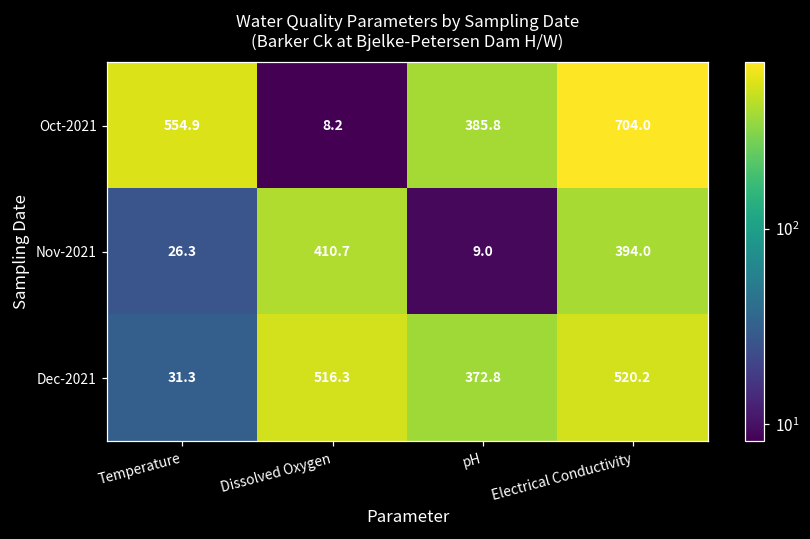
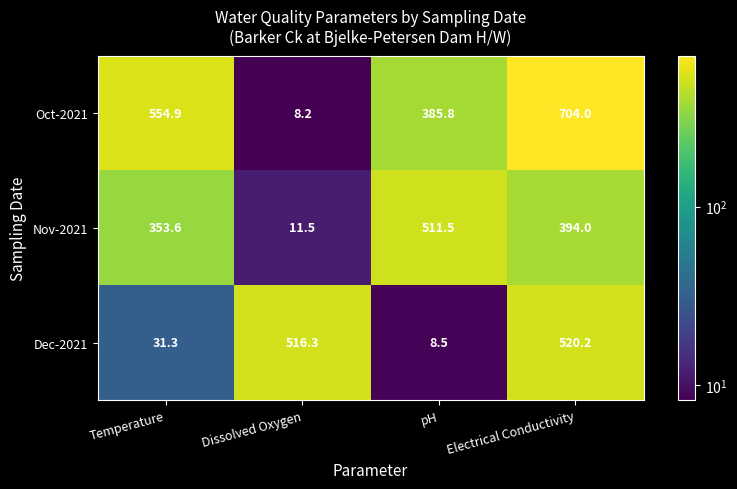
Nov-2021, Temperature: 26.3 -> 353.6
Nov-2021, Dissolved Oxygen: 410.7 -> 11.5
Nov-2021, pH: 9.0 -> 511.5
Dec-2021, pH: 372.8 -> 8.5
